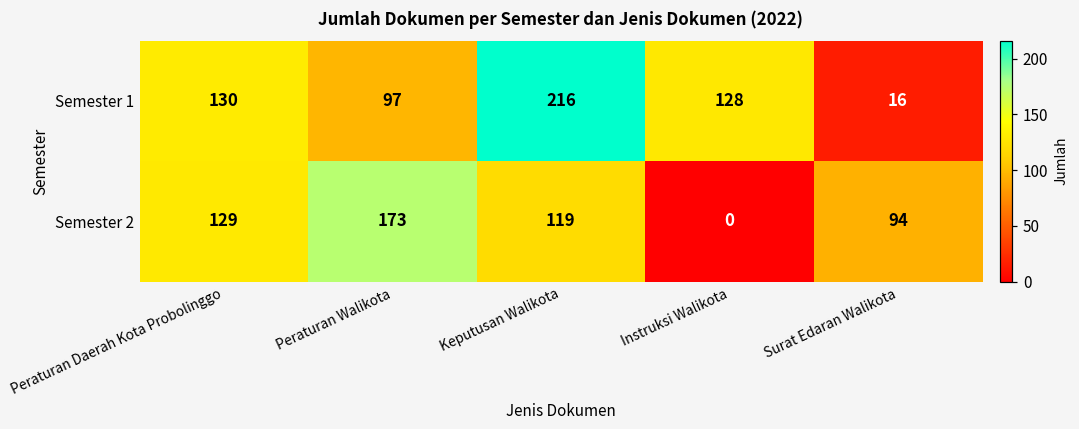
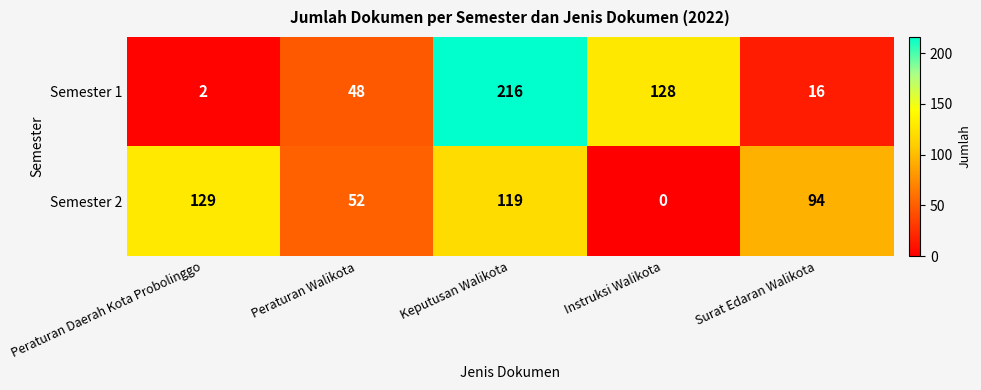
Semester 1, Peraturan Daerah Kota Probolinggo: 130 -> 2
Semester 1, Peraturan Walikota: 97 -> 48
Semester 2, Peraturan Walikota: 173 -> 52
